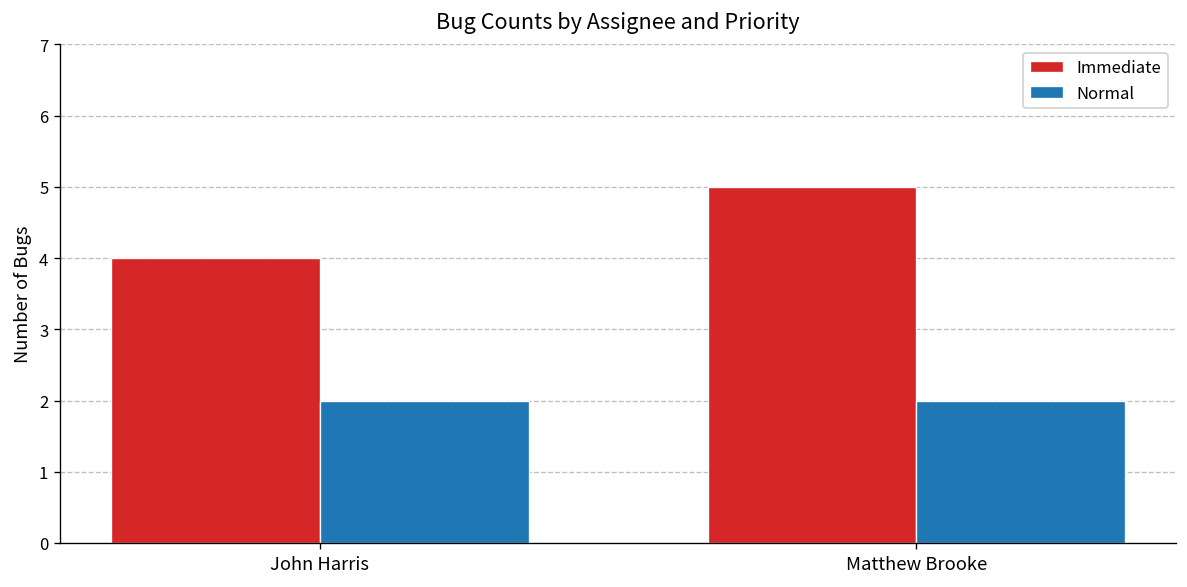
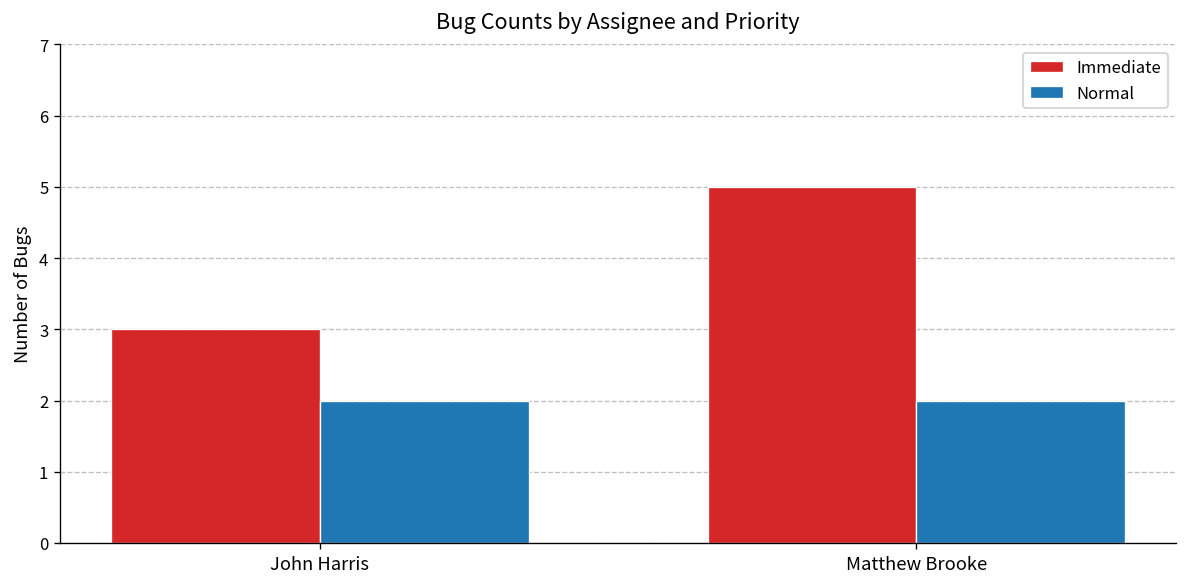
Immediate, John Harris: 4 -> 3
